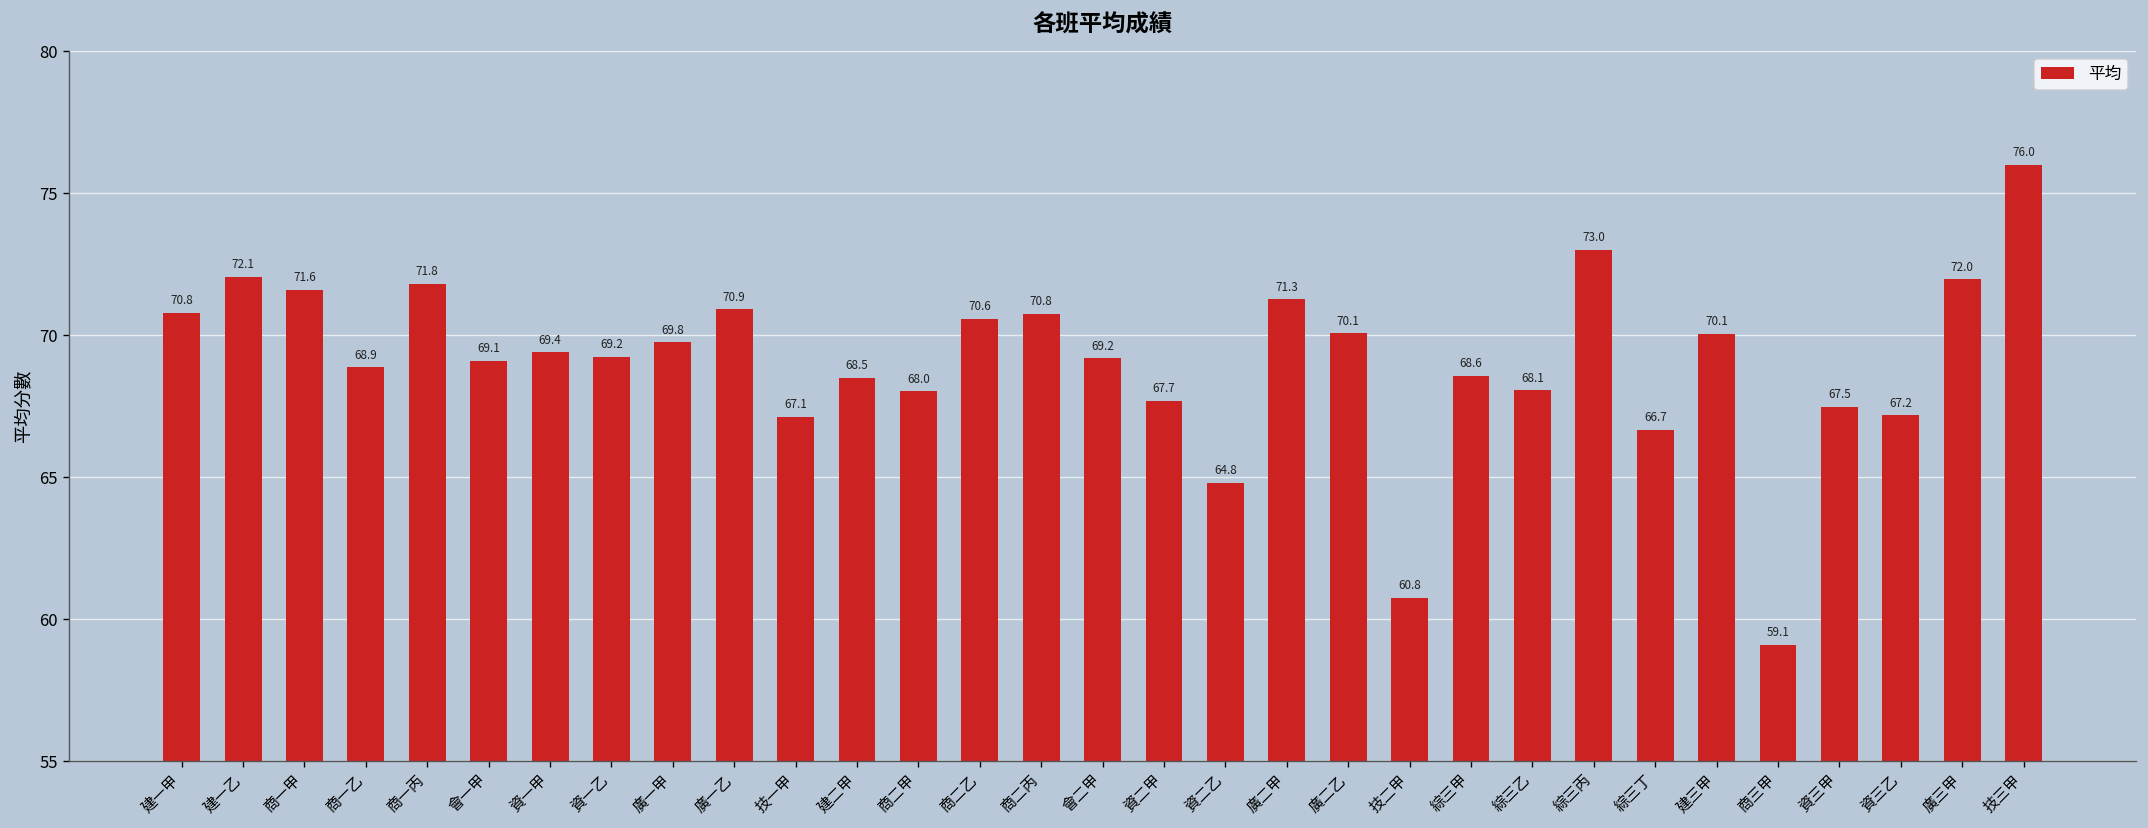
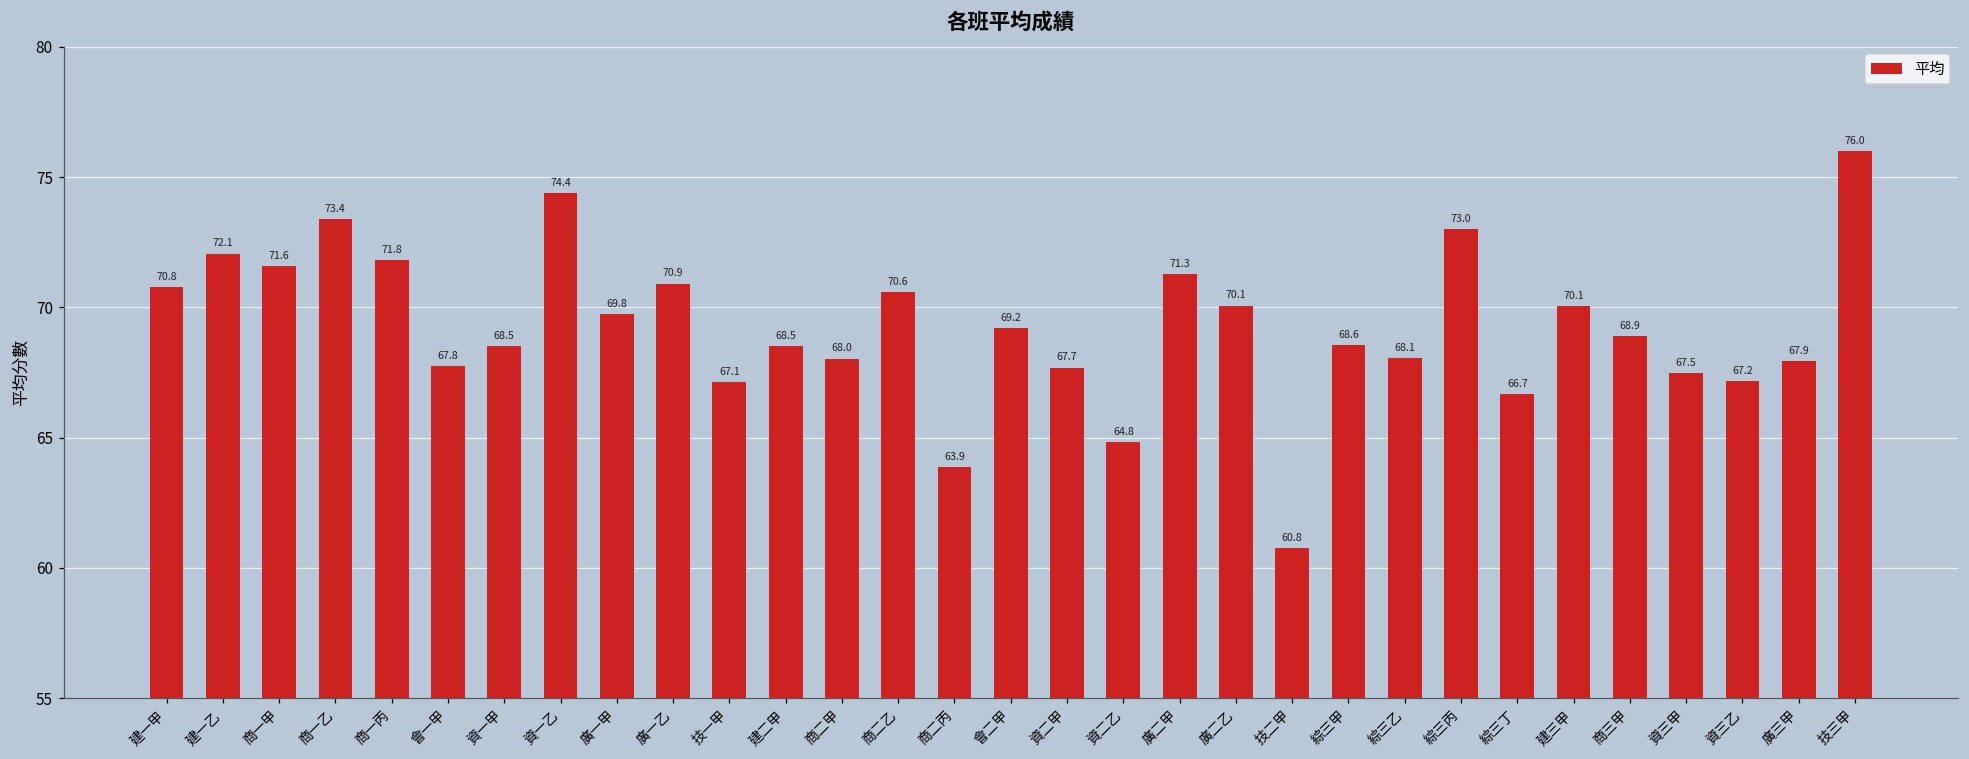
商一乙: 68.9 -> 73.4
會一甲: 69.1 -> 67.8
資一甲: 69.4 -> 68.5
資一乙: 69.2 -> 74.4
商二丙: 70.8 -> 63.9
商三甲: 59.1 -> 68.9
廣三甲: 72.0 -> 67.9
